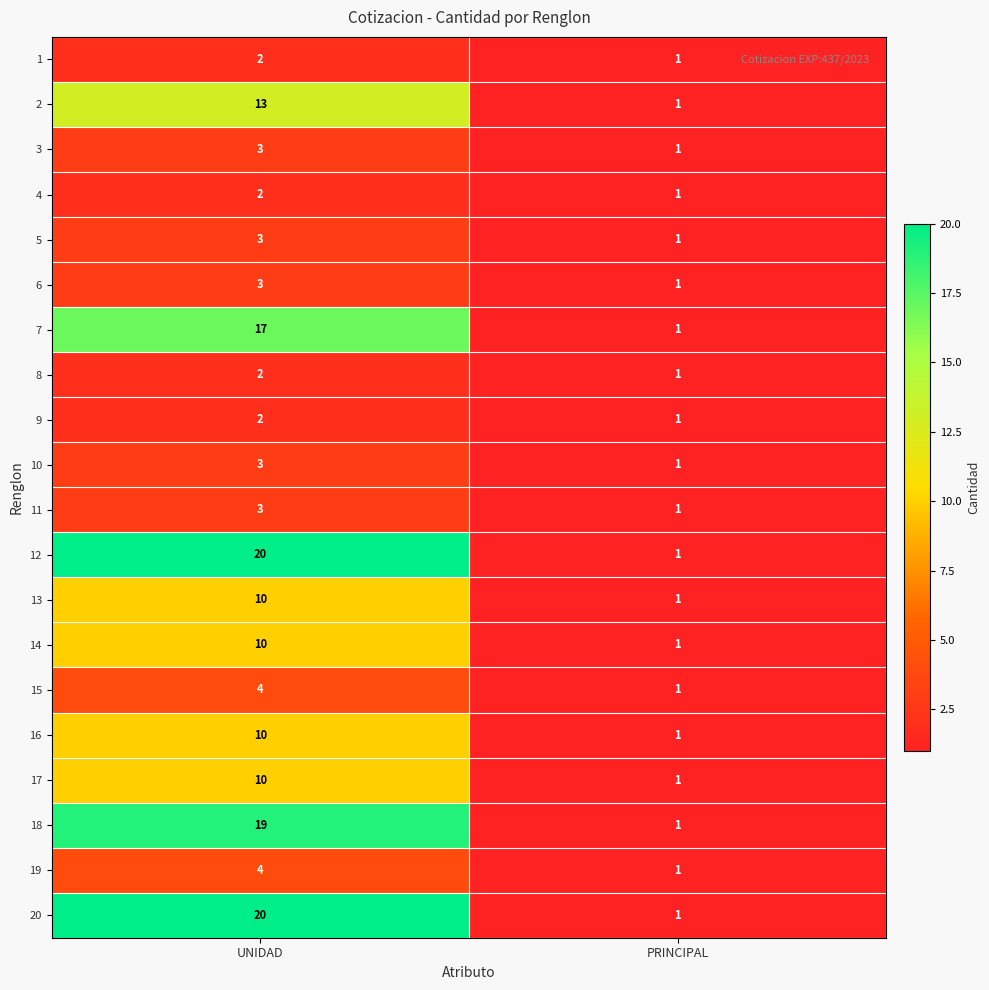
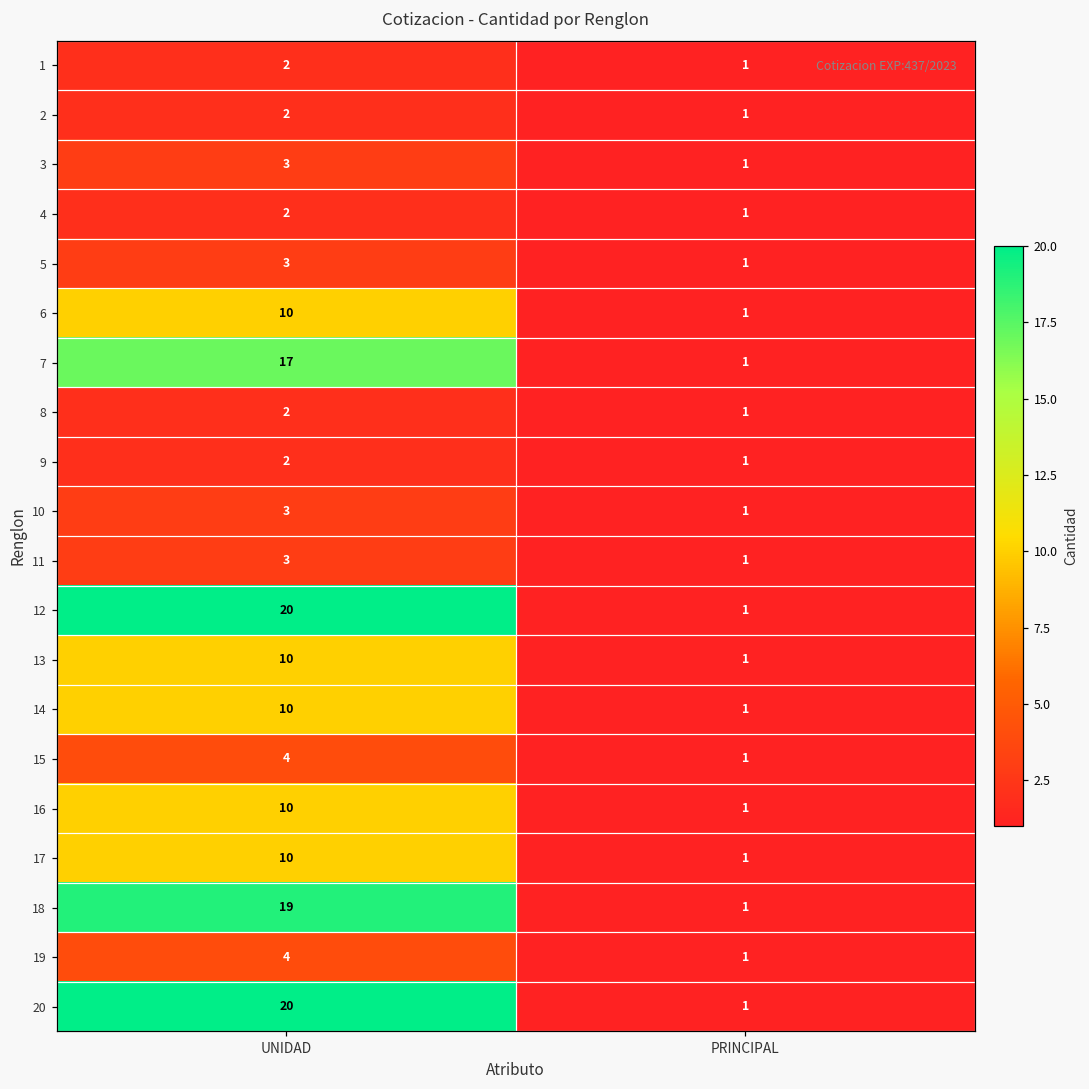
2, UNIDAD: 13 -> 2
6, UNIDAD: 3 -> 10
